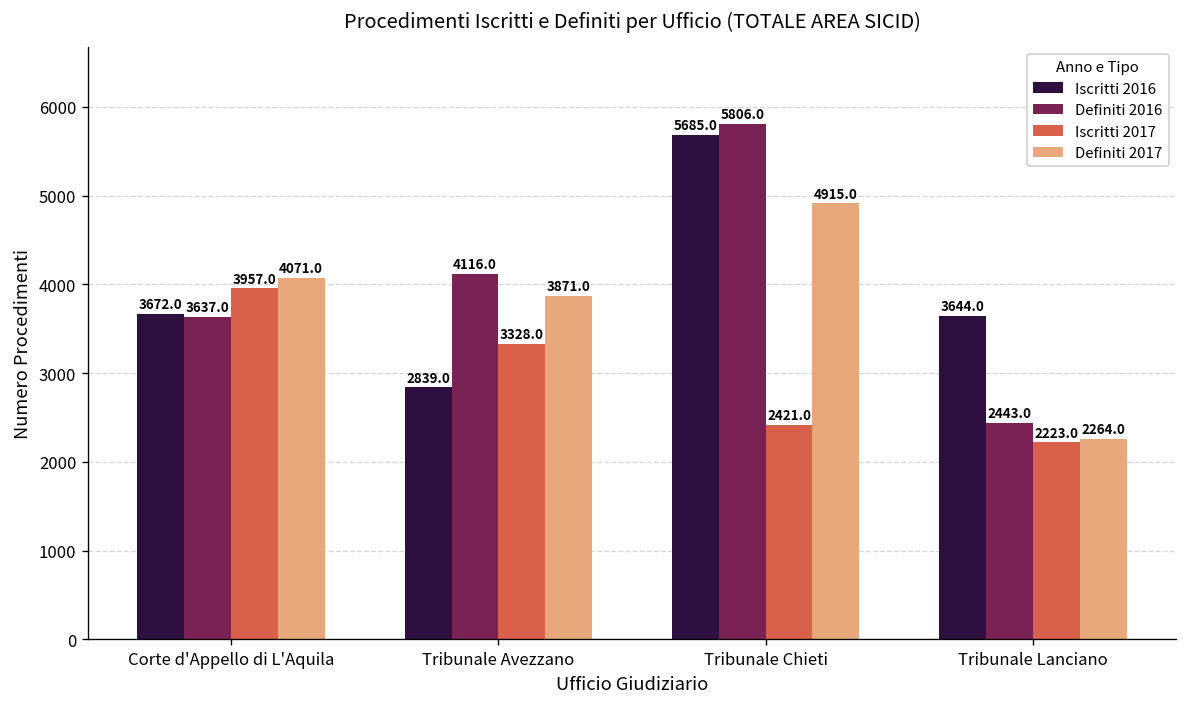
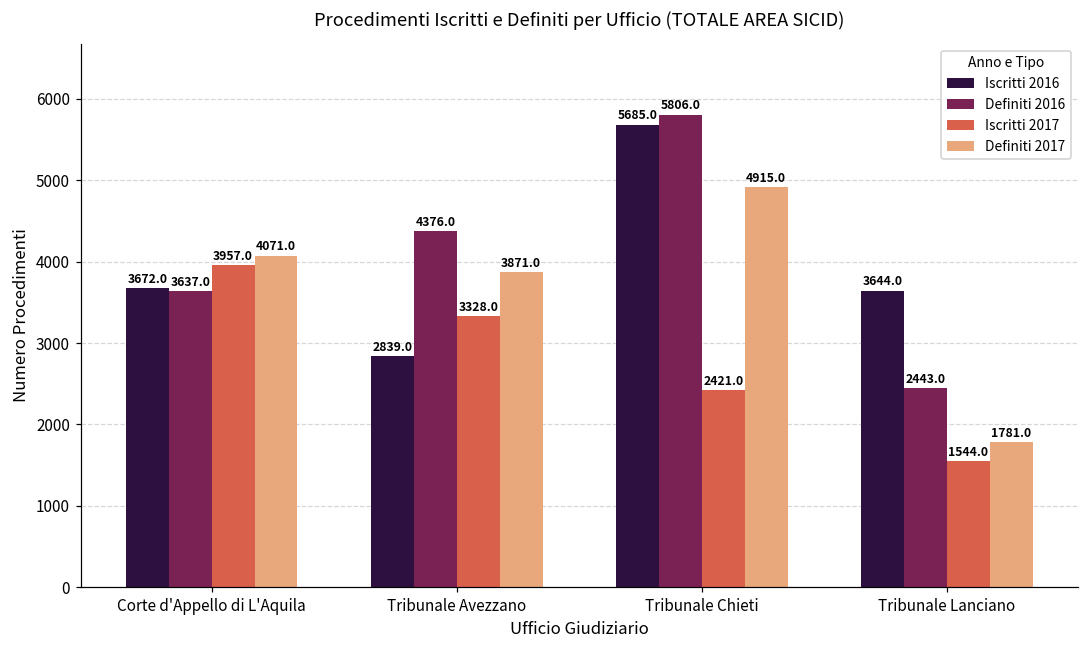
Definiti 2016, Tribunale Avezzano: 4116.0 -> 4376.0
Iscritti 2017, Tribunale Lanciano: 2223.0 -> 1544.0
Definiti 2017, Tribunale Lanciano: 2264.0 -> 1781.0
